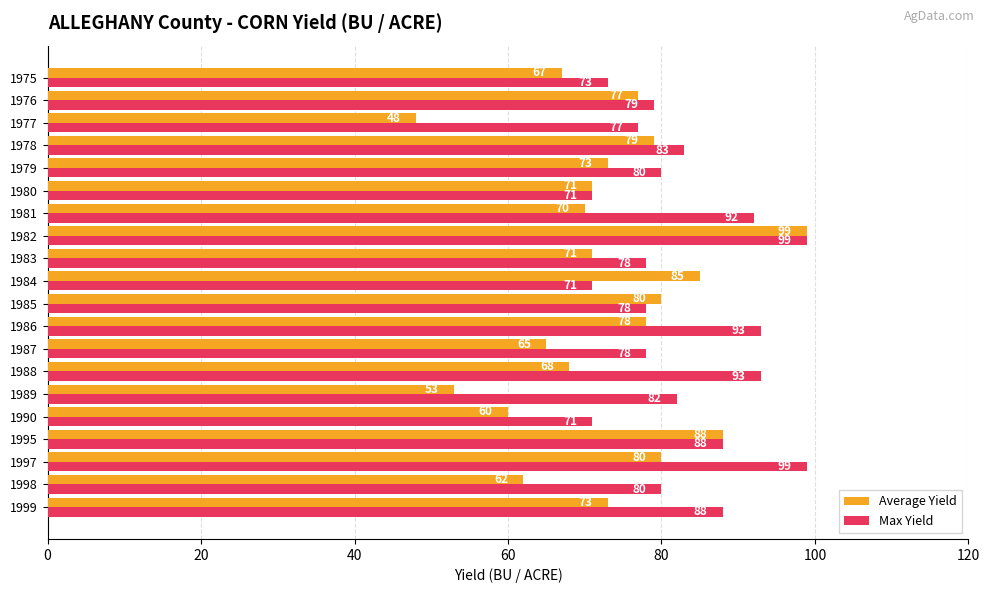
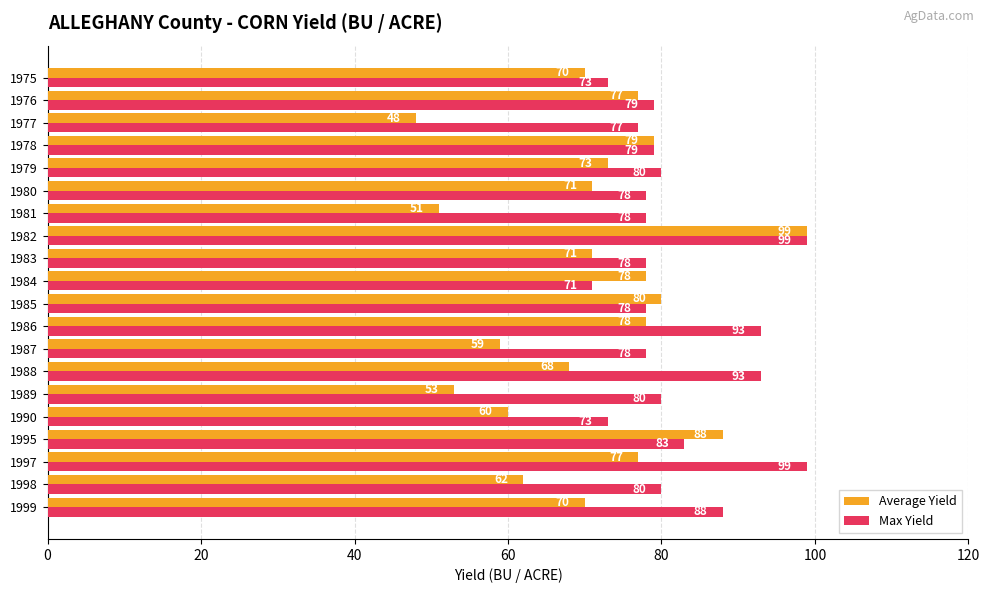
Average Yield, 1975: 67 -> 70
Max Yield, 1978: 83 -> 79
Max Yield, 1980: 71 -> 78
Average Yield, 1981: 70 -> 51
Max Yield, 1981: 92 -> 78
Average Yield, 1984: 85 -> 78
Average Yield, 1987: 65 -> 59
Max Yield, 1989: 82 -> 80
Max Yield, 1990: 71 -> 73
Max Yield, 1995: 88 -> 83
Average Yield, 1997: 80 -> 77
Average Yield, 1999: 73 -> 70
